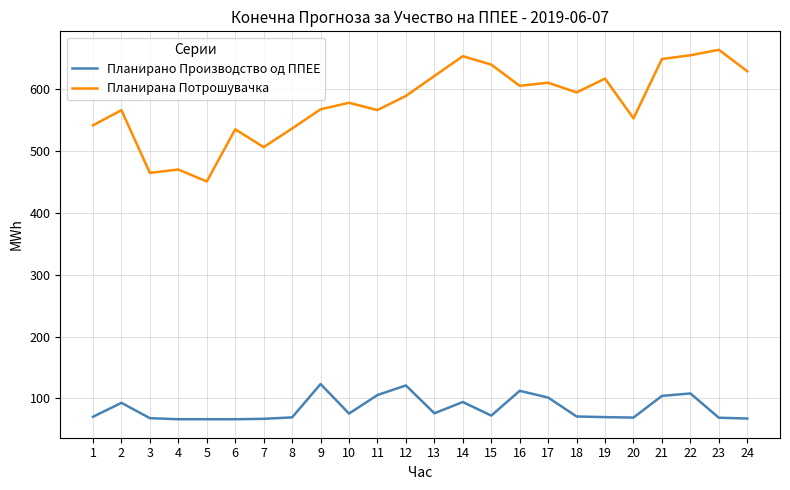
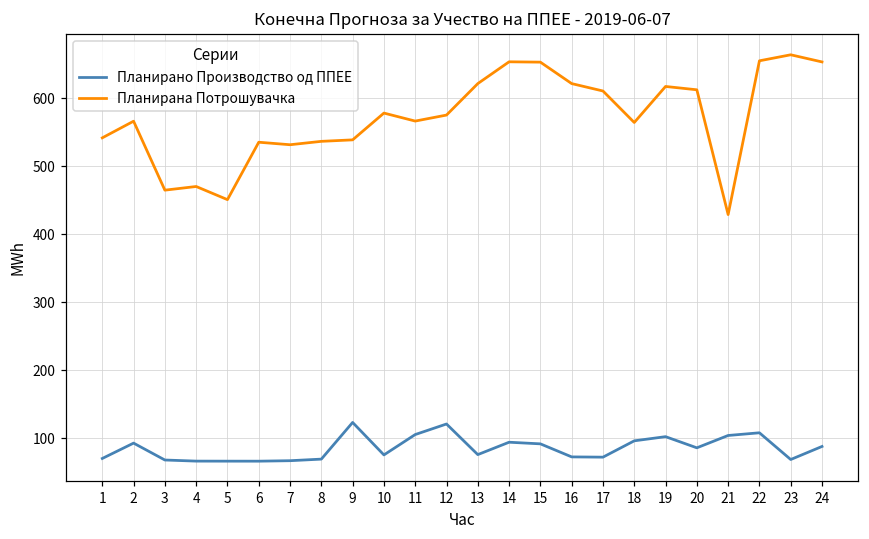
Планирана Потрошувачка, 7: 510 -> 530
Планирана Потрошувачка, 9: 570 -> 540
Планирана Потрошувачка, 12: 590 -> 580
Планирано Производство од ППЕЕ, 15: 70 -> 90
Планирана Потрошувачка, 15: 640 -> 650
Планирано Производство од ППЕЕ, 16: 110 -> 70
Планирана Потрошувачка, 16: 610 -> 620
Планирано Производство од ППЕЕ, 17: 100 -> 70
Планирано Производство од ППЕЕ, 18: 70 -> 100
Планирана Потрошувачка, 18: 600 -> 560
Планирано Производство од ППЕЕ, 19: 70 -> 100
Планирано Производство од ППЕЕ, 20: 70 -> 90
Планирана Потрошувачка, 20: 550 -> 610
Планирана Потрошувачка, 21: 650 -> 430
Планирано Производство од ППЕЕ, 24: 70 -> 90
Планирана Потрошувачка, 24: 630 -> 650
